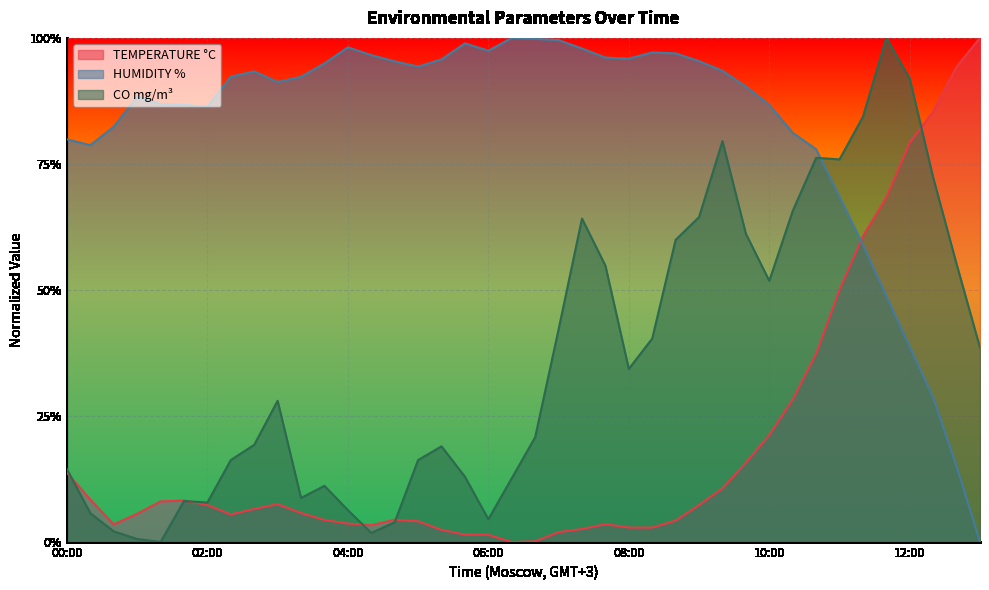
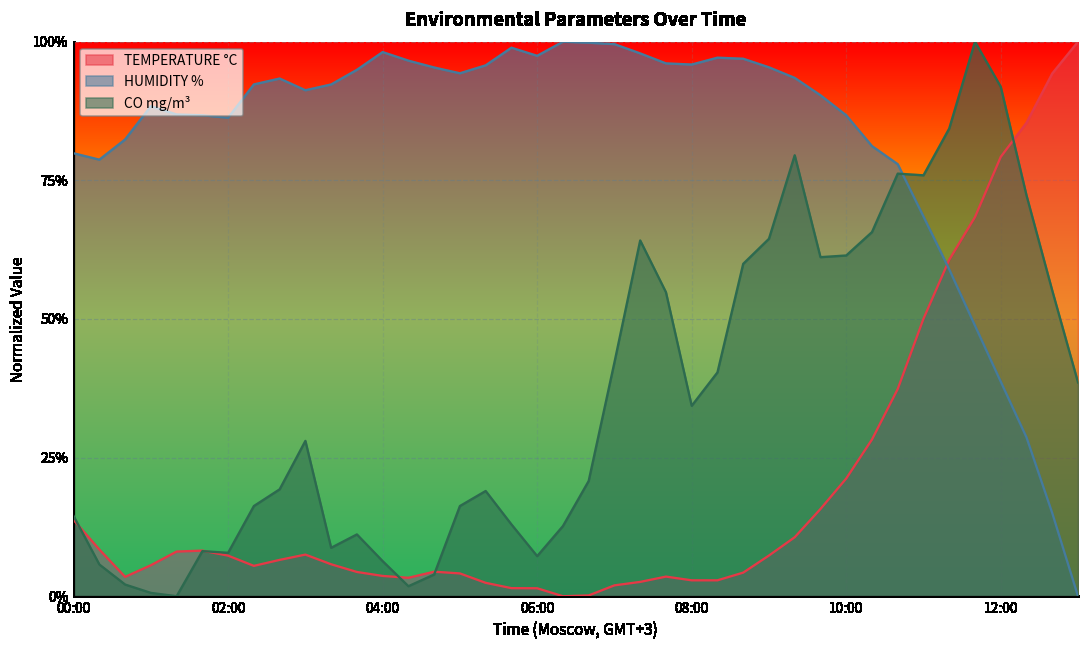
CO mg/m³, 06:00: 5% -> 7%
CO mg/m³, 10:00: 52% -> 61%
